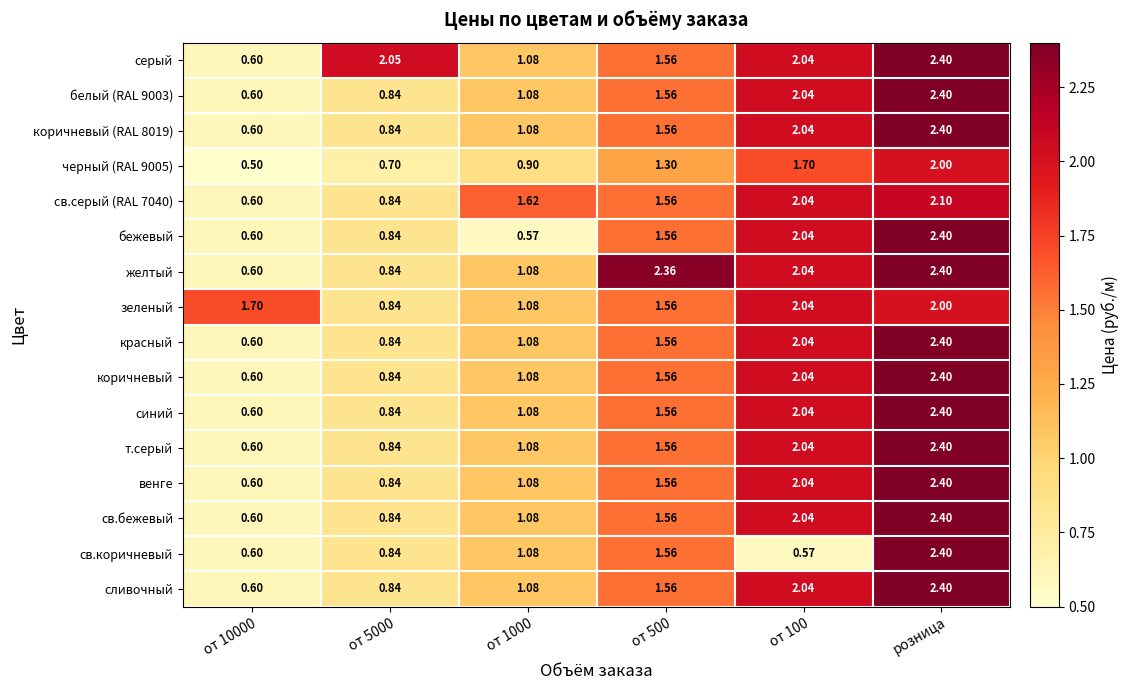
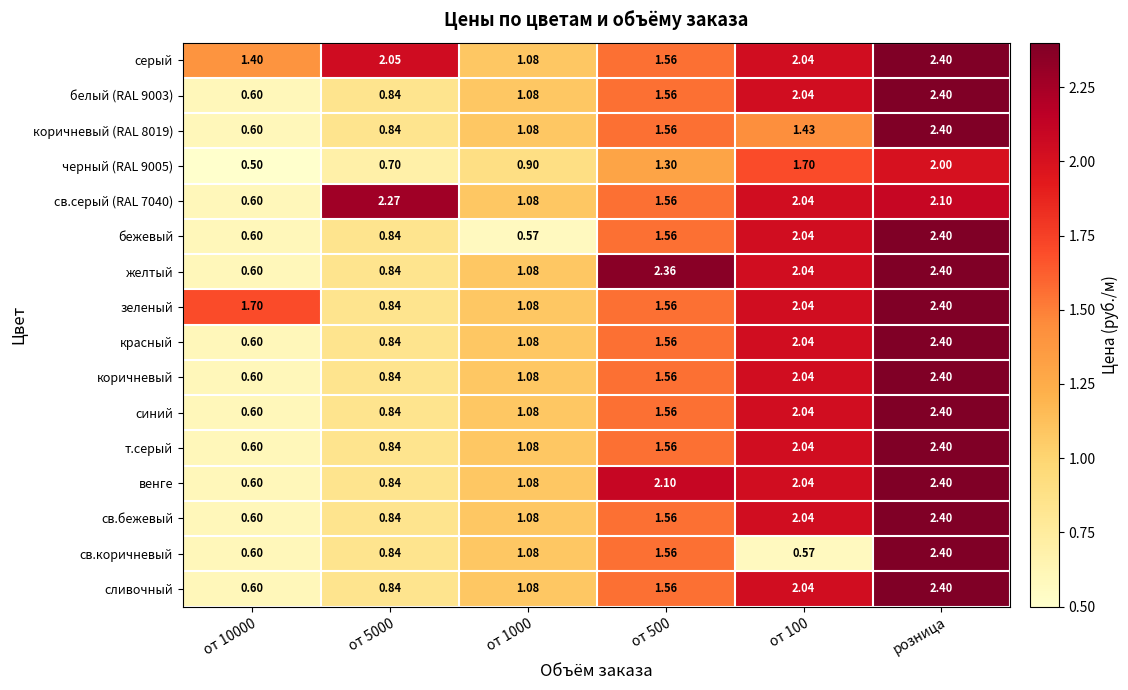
серый, от 10000: 0.60 -> 1.40
коричневый (RAL 8019), от 100: 2.04 -> 1.43
св.серый (RAL 7040), от 5000: 0.84 -> 2.27
св.серый (RAL 7040), от 1000: 1.62 -> 1.08
зеленый, розница: 2.00 -> 2.40
венге, от 500: 1.56 -> 2.10
